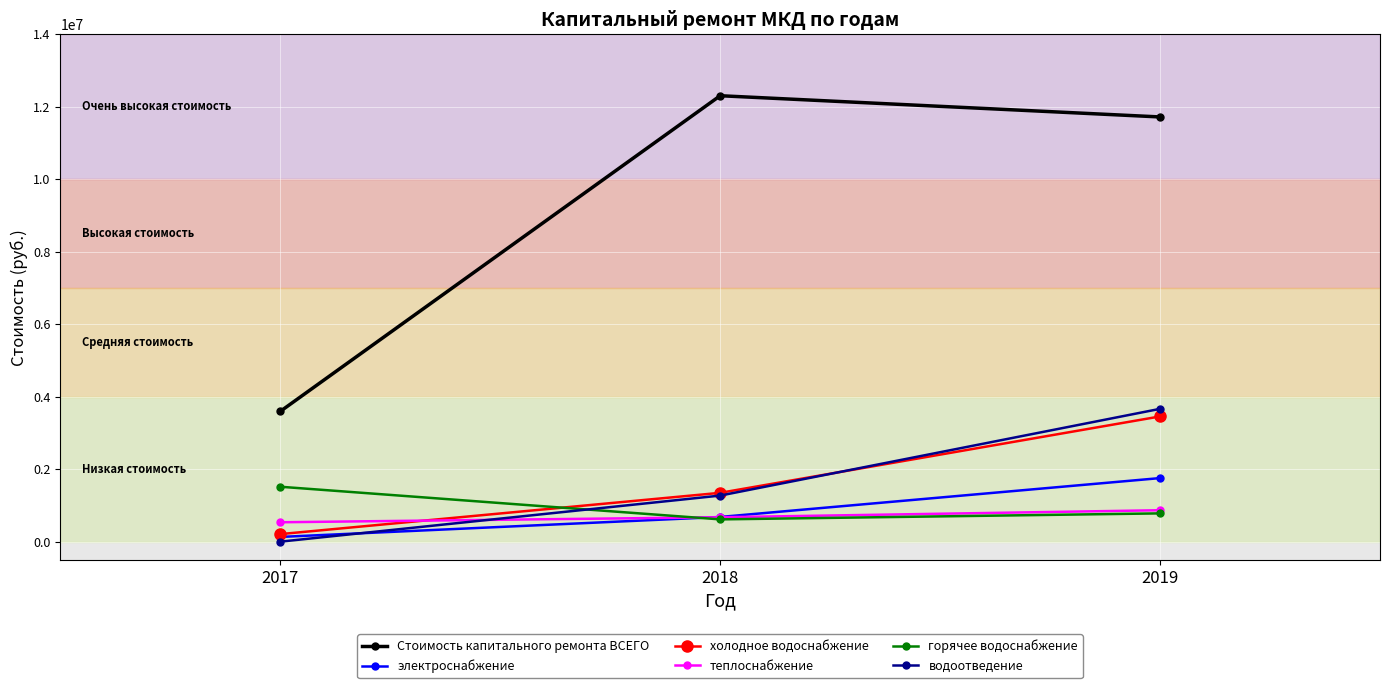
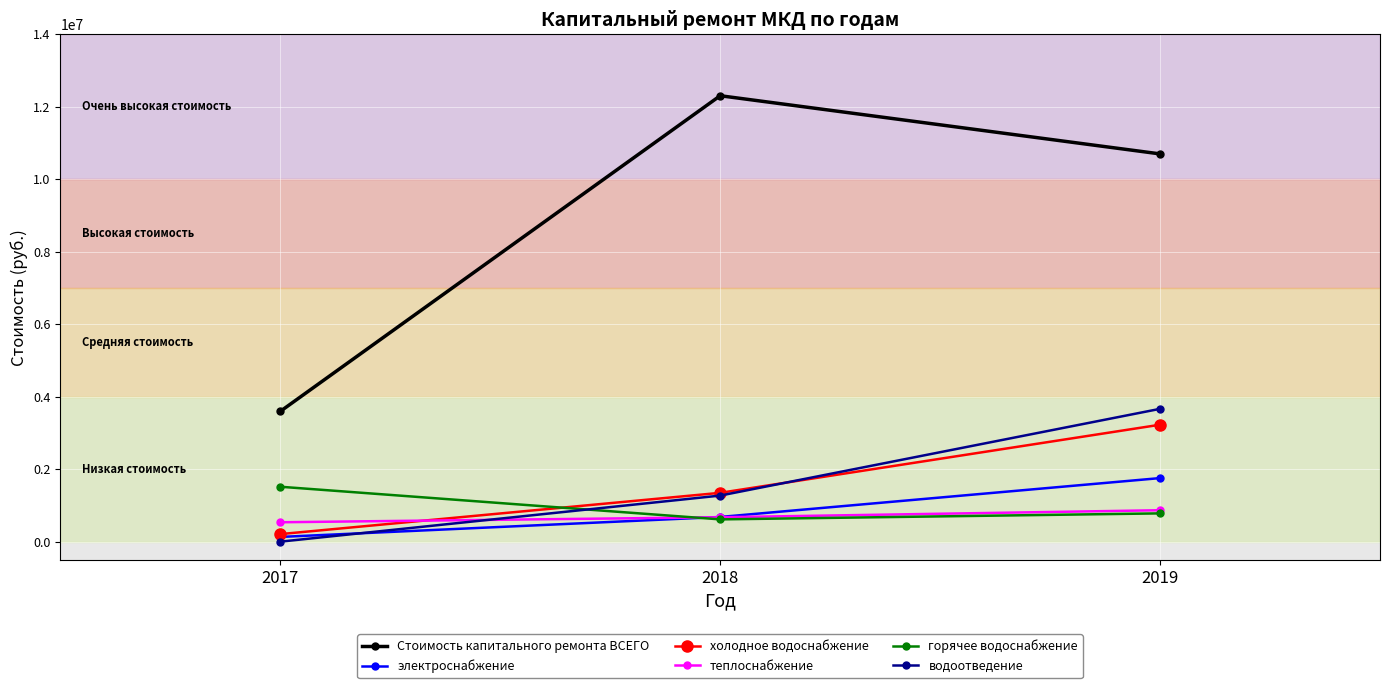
Стоимость капитального ремонта ВСЕГО, 2019: 11700000 -> 10700000
холодное водоснабжение, 2019: 3500000 -> 3200000
